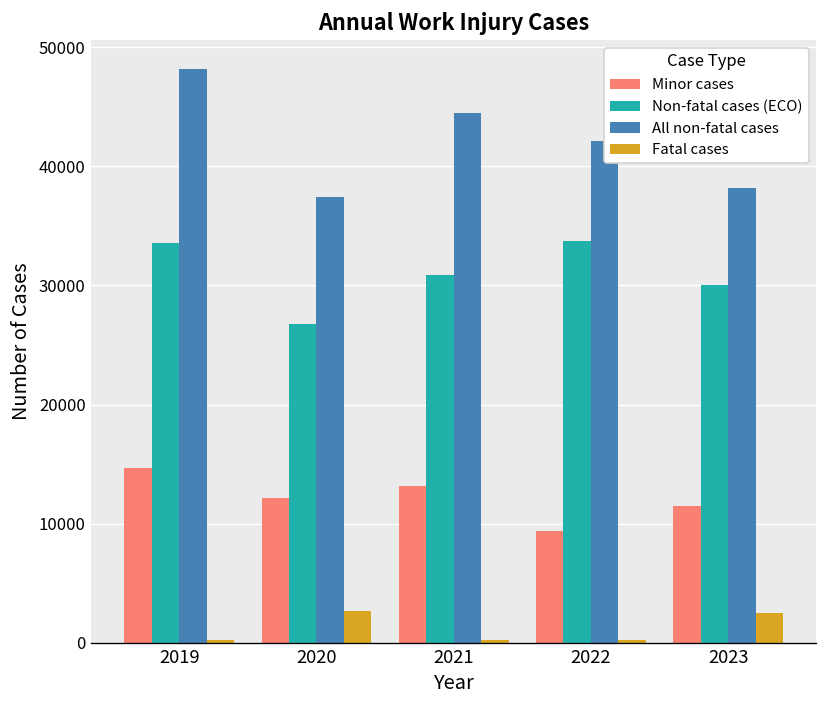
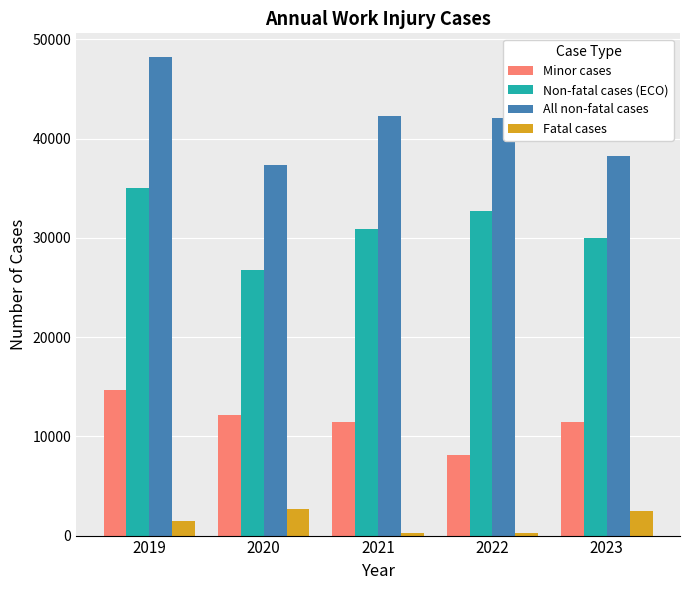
Non-fatal cases (ECO), 2019: 34000 -> 35000
Fatal cases, 2019: 0 -> 1000
Minor cases, 2021: 13000 -> 11000
All non-fatal cases, 2021: 44000 -> 42000
Minor cases, 2022: 9000 -> 8000
Non-fatal cases (ECO), 2022: 34000 -> 33000
